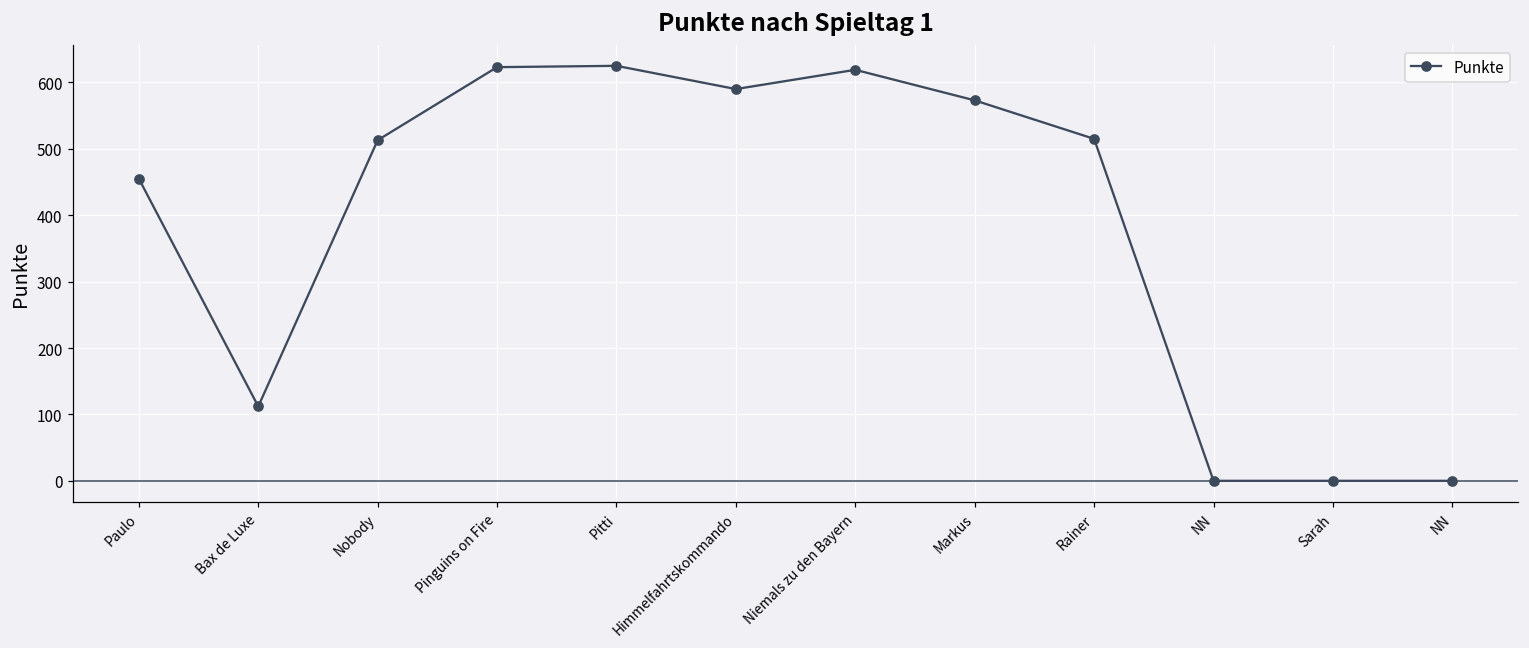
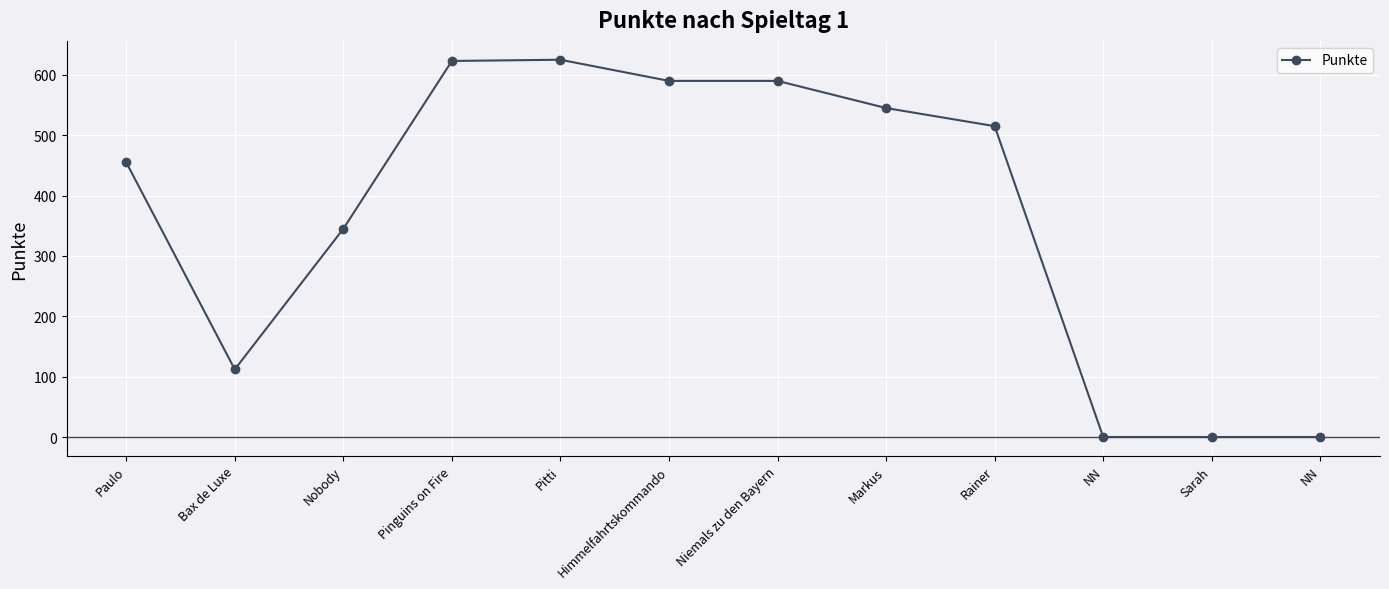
Nobody: 510 -> 350
Niemals zu den Bayern: 620 -> 590
Markus: 570 -> 550
